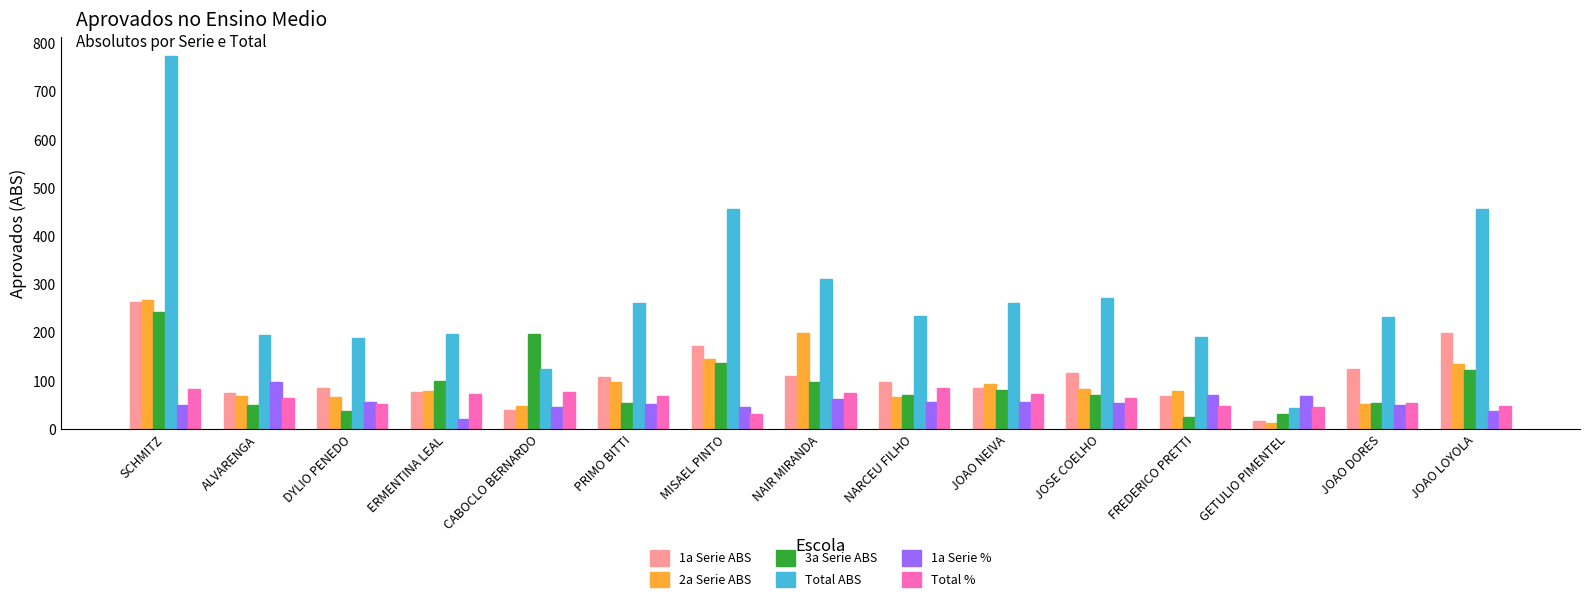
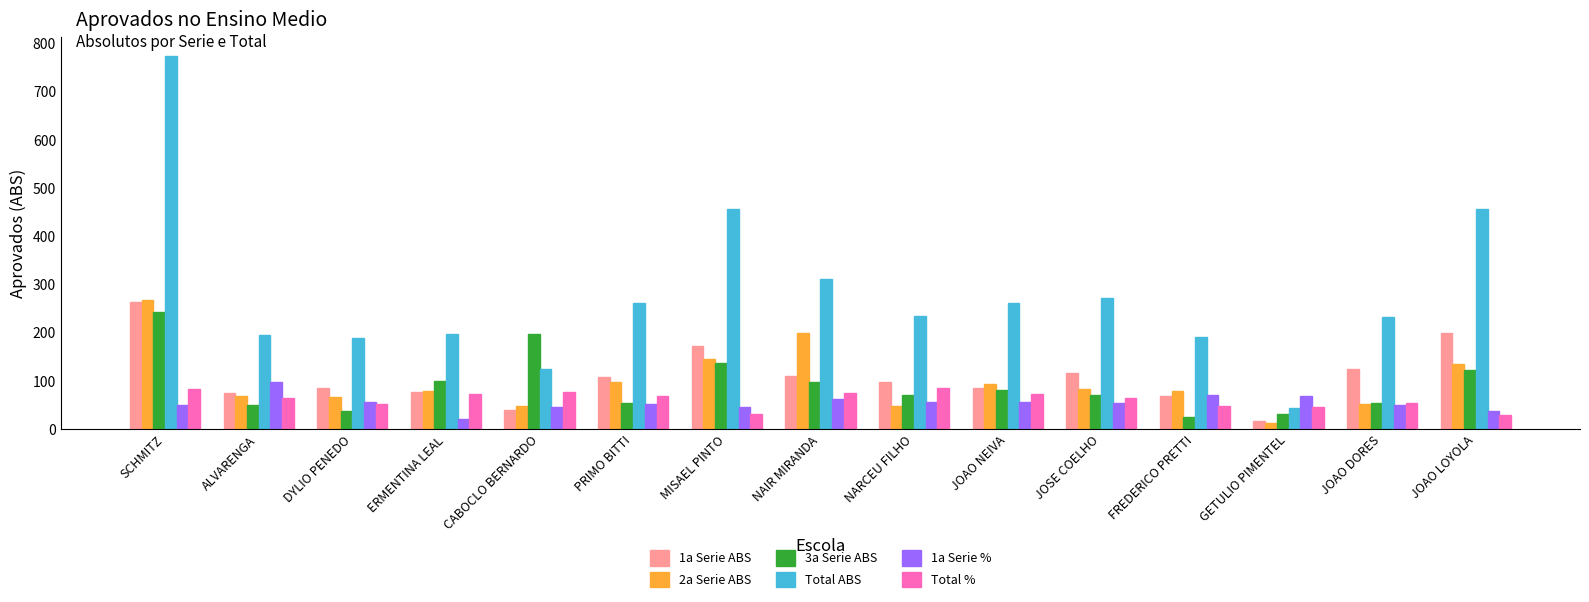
2a Serie ABS, NARCEU FILHO: 70 -> 50
Total %, JOAO LOYOLA: 50 -> 30
